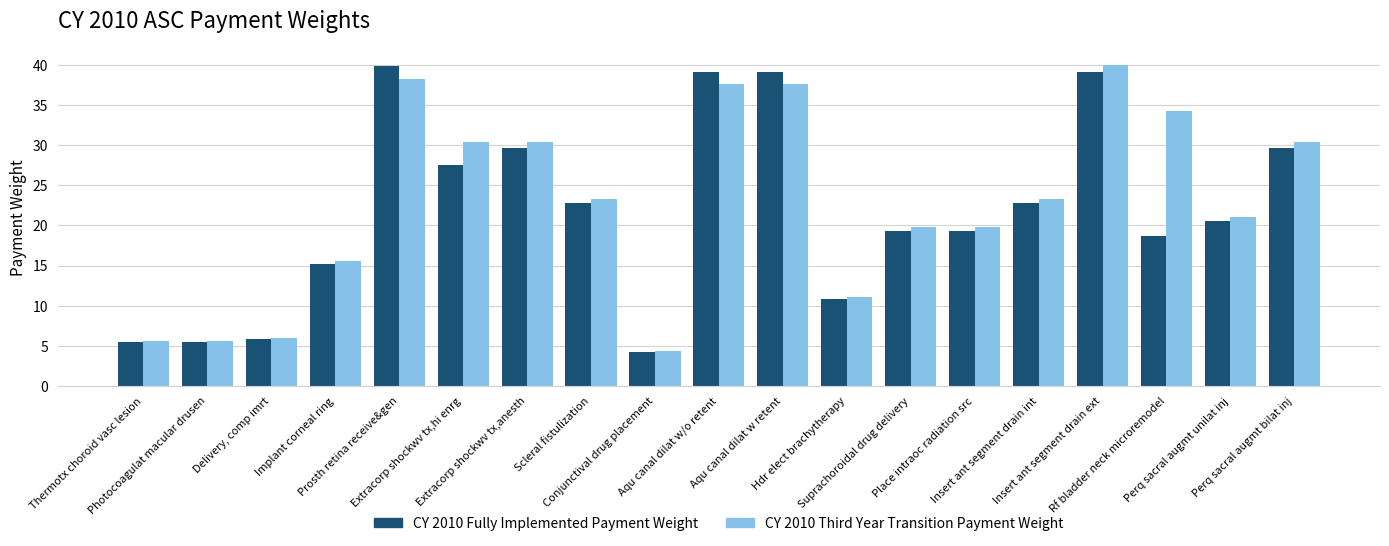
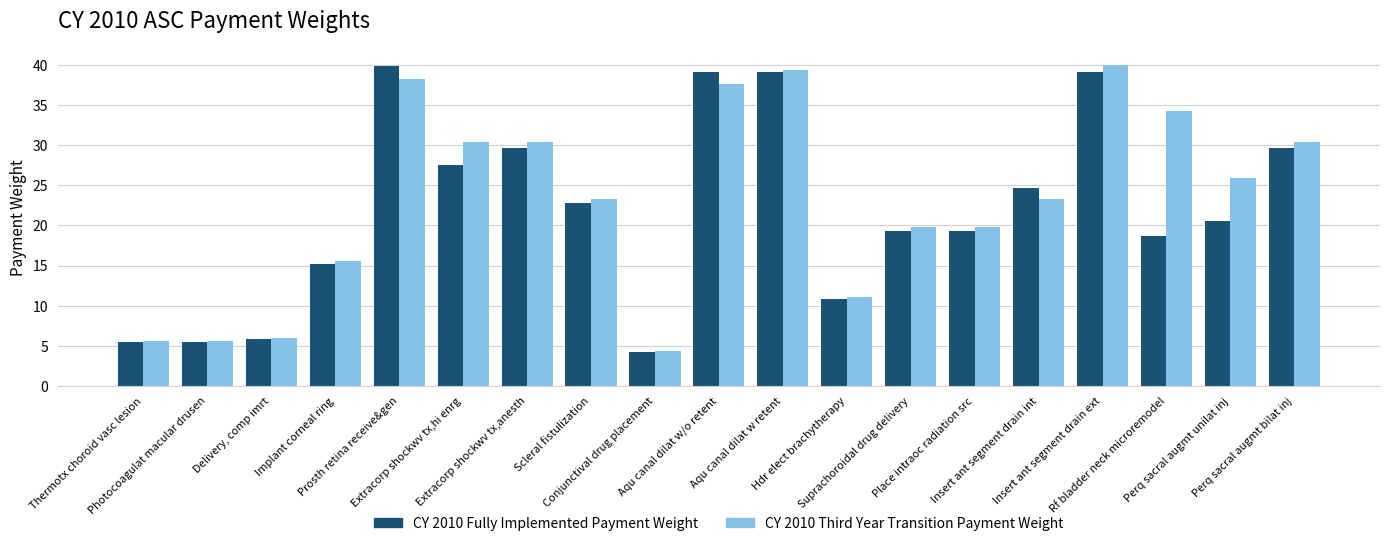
CY 2010 Third Year Transition Payment Weight, Aqu canal dilat w retent: 38 -> 39
CY 2010 Fully Implemented Payment Weight, Insert ant segment drain int: 23 -> 25
CY 2010 Third Year Transition Payment Weight, Perq sacral augmt unilat inj: 21 -> 26
